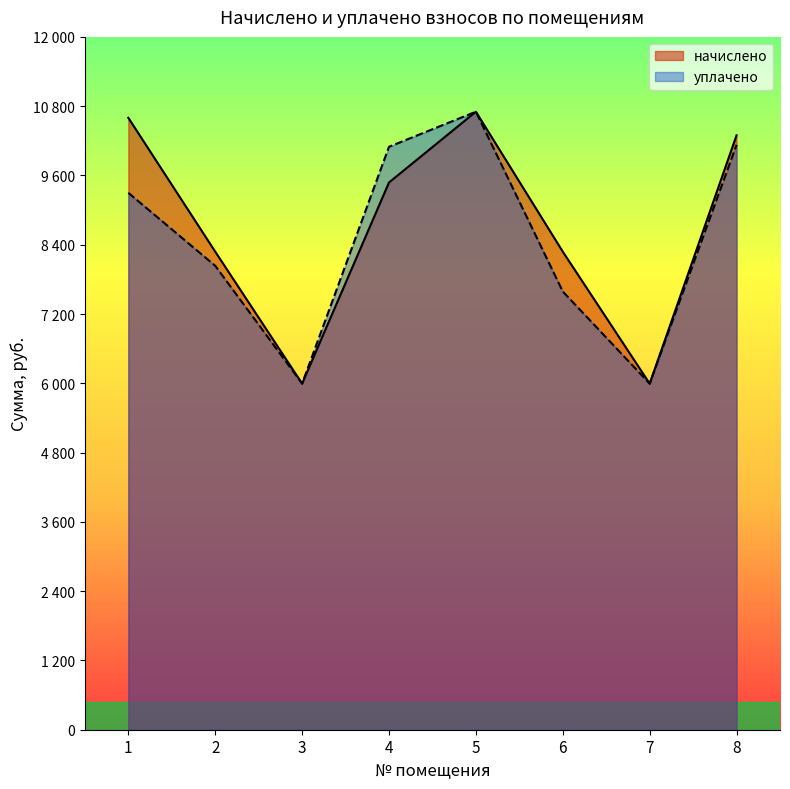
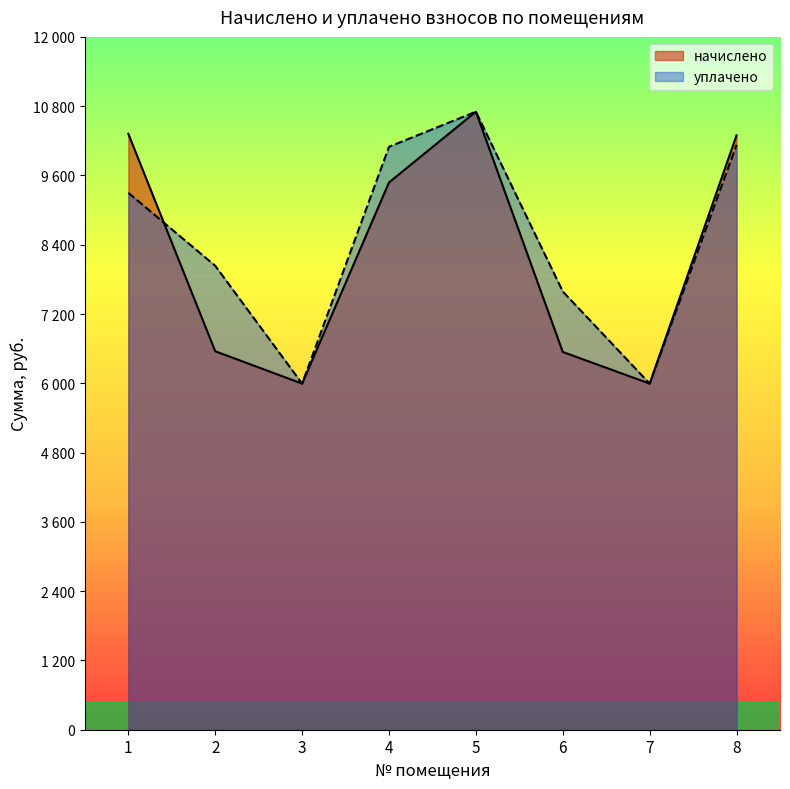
начислено, 1: 10600 -> 10300
начислено, 2: 8300 -> 6600
начислено, 6: 8300 -> 6500
